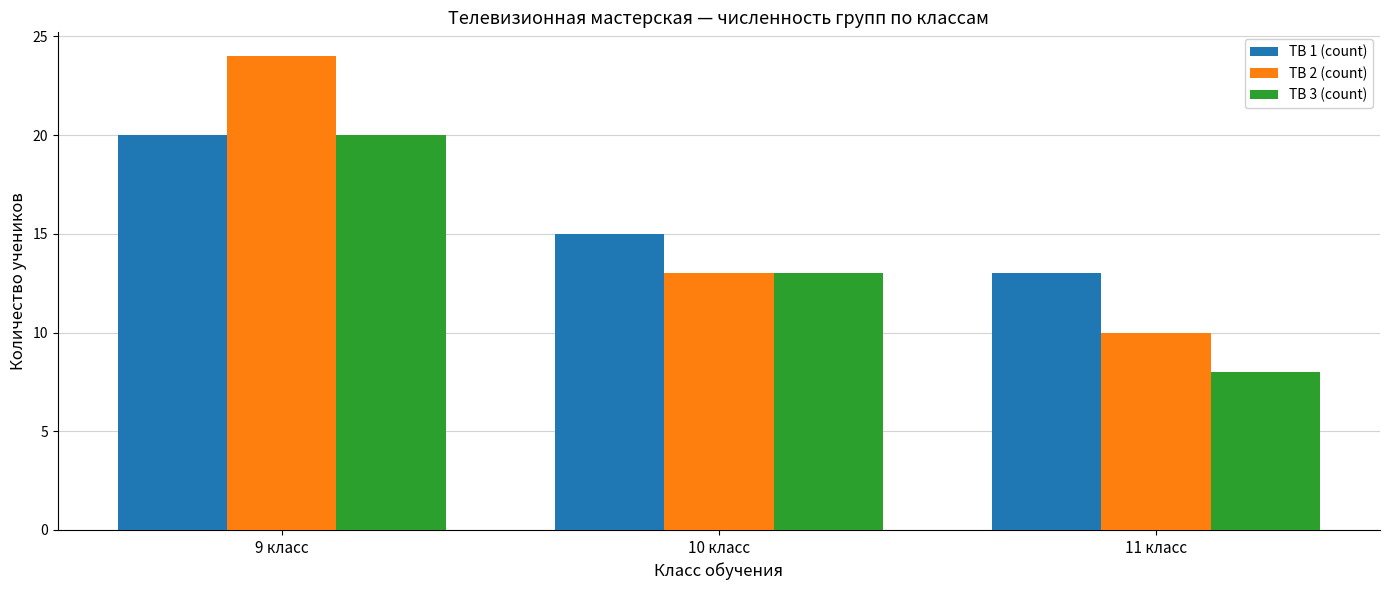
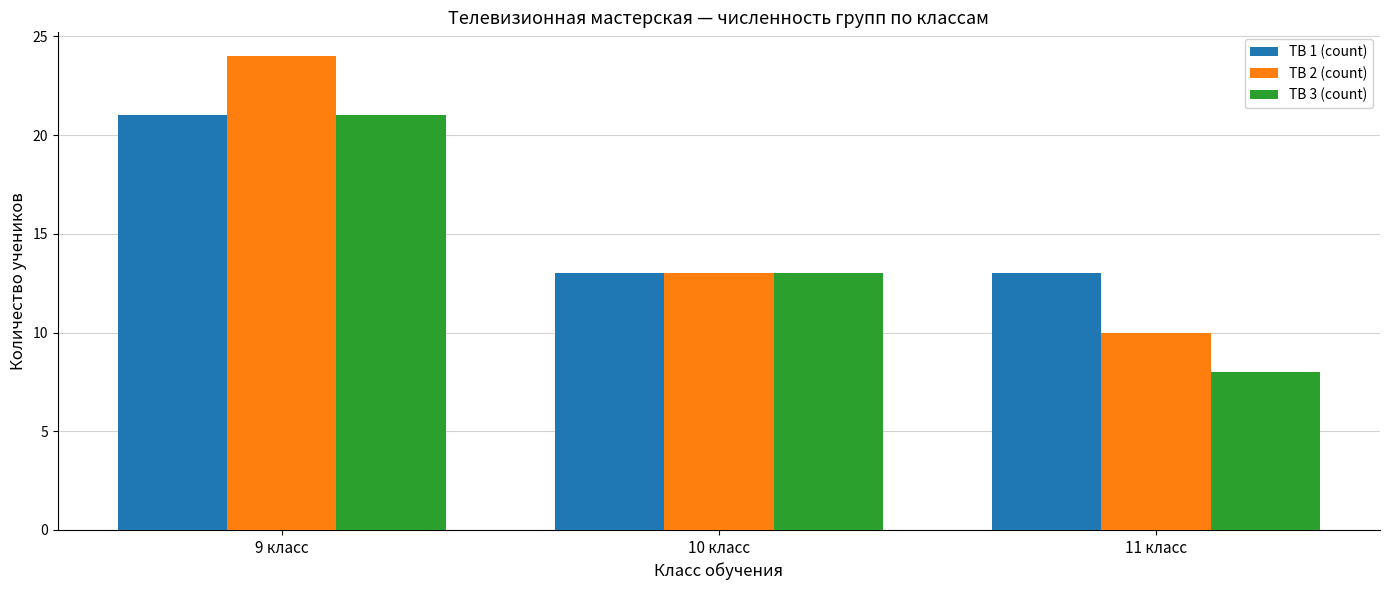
ТВ 1 (count), 9 класс: 20 -> 21
ТВ 3 (count), 9 класс: 20 -> 21
ТВ 1 (count), 10 класс: 15 -> 13
